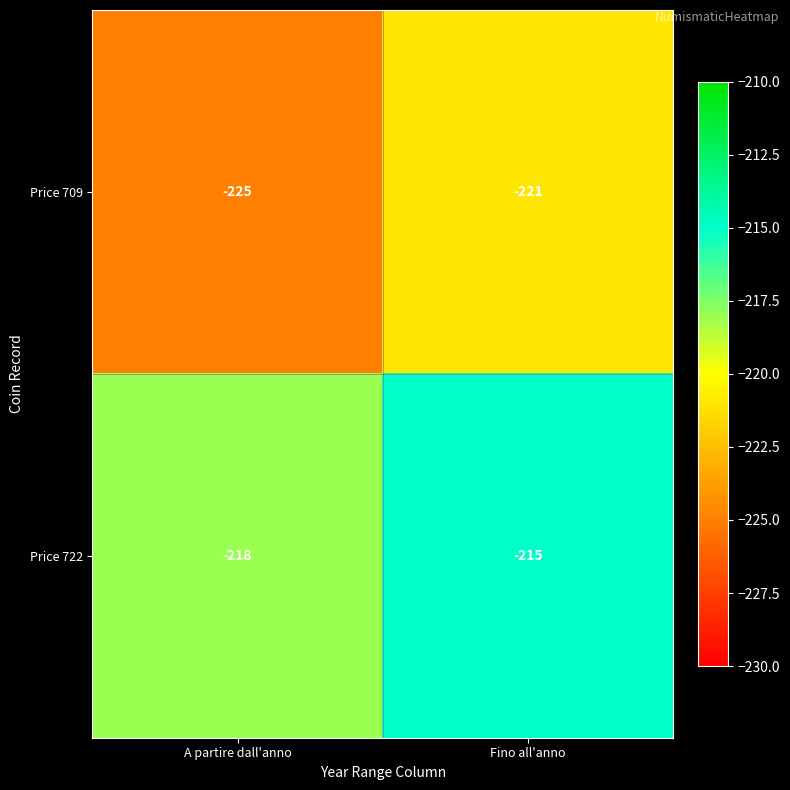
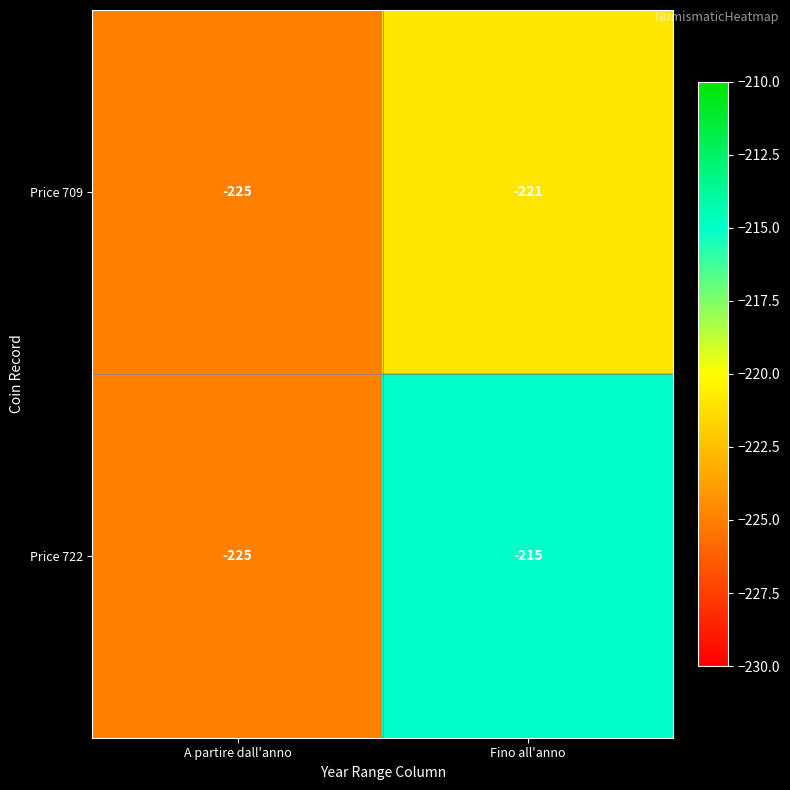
Price 722, A partire dall'anno: -218 -> -225
